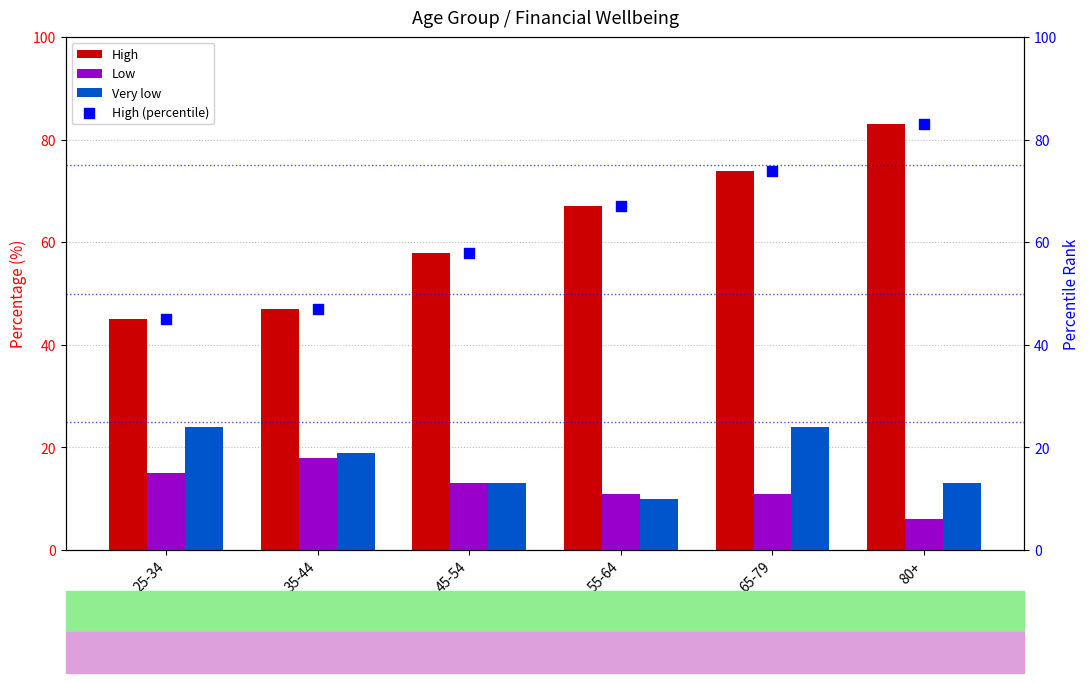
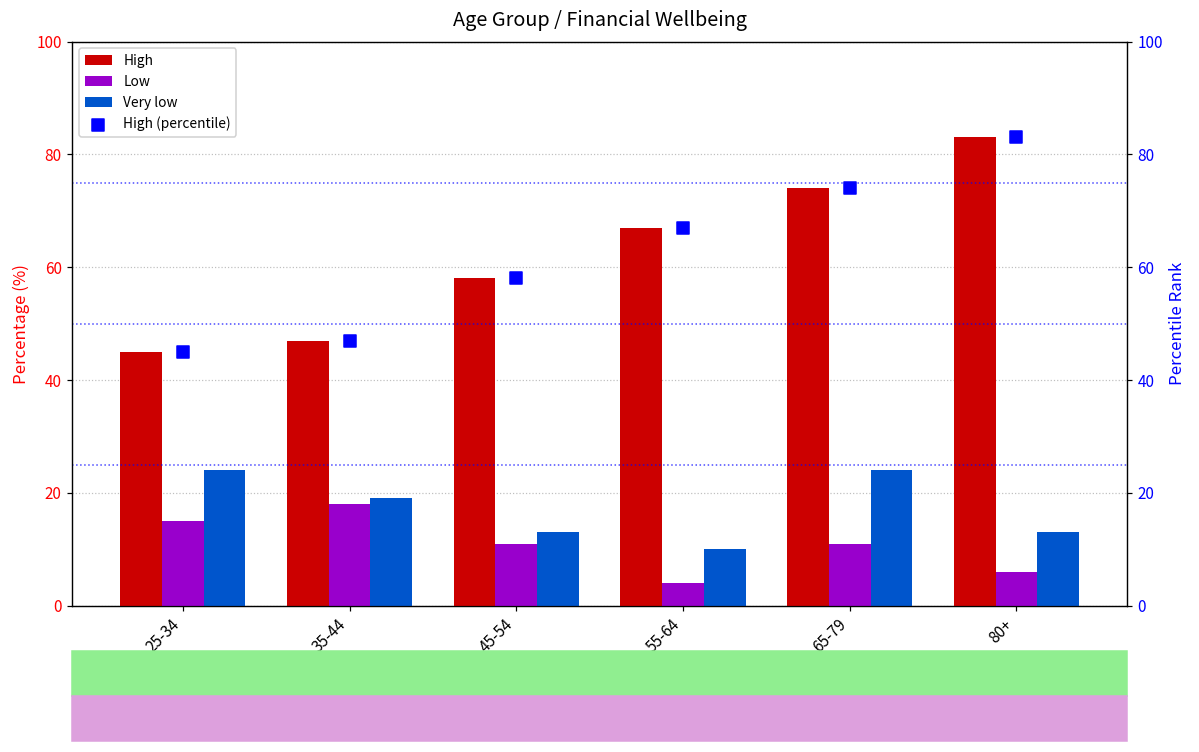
Low, 45-54: 13 -> 11
Low, 55-64: 11 -> 4
